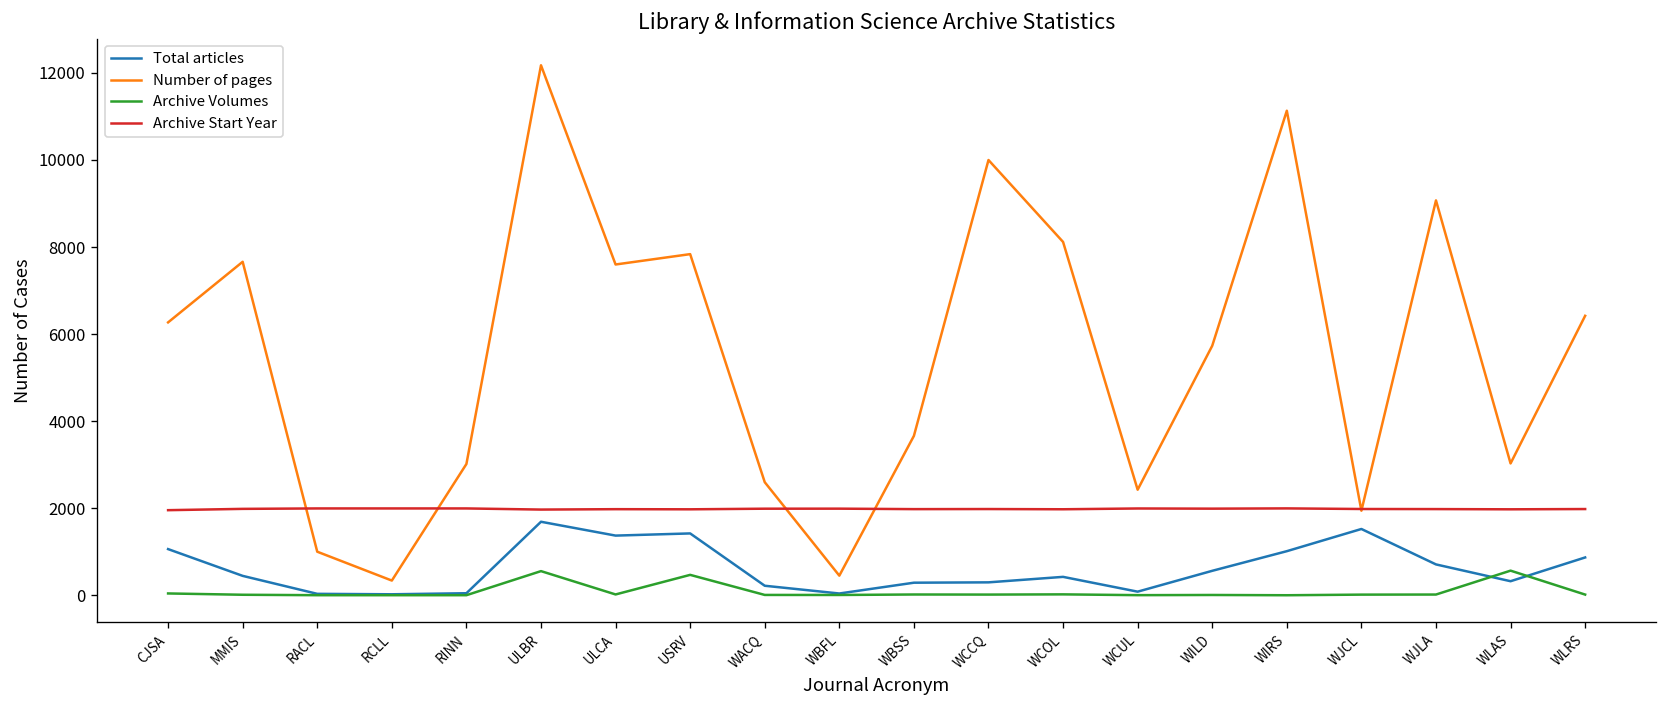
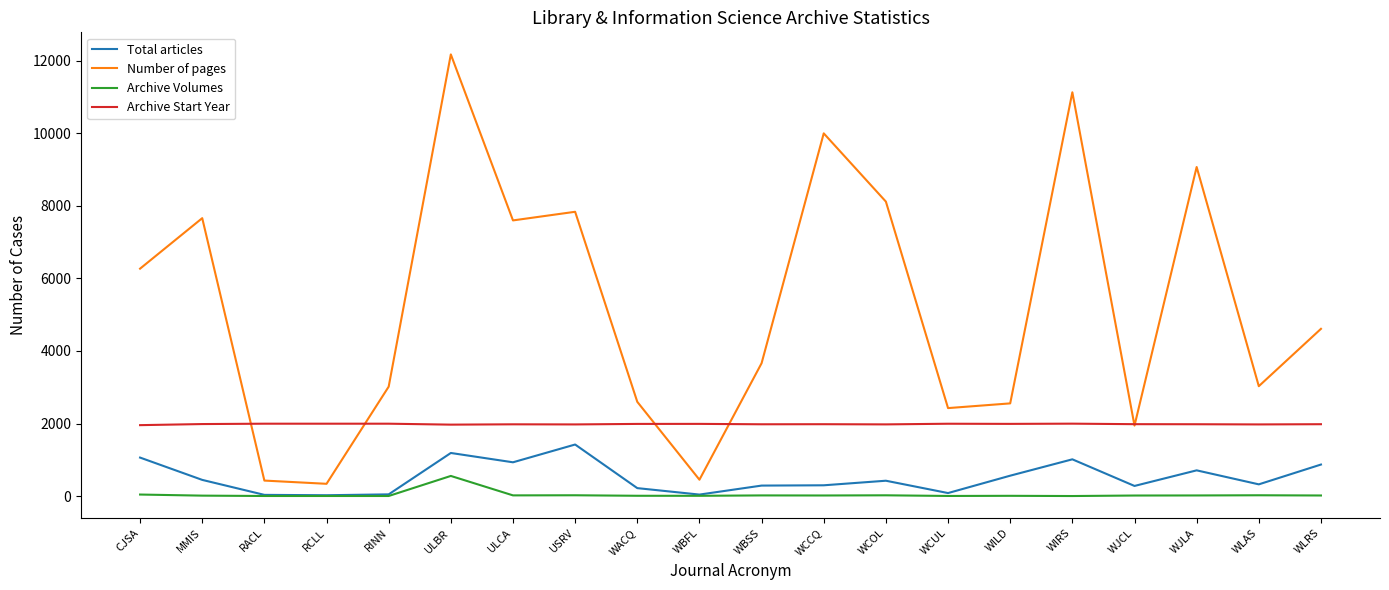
Number of pages, RACL: 1000 -> 400
Total articles, ULBR: 1700 -> 1200
Total articles, ULCA: 1400 -> 900
Archive Volumes, USRV: 500 -> 0
Number of pages, WILD: 5700 -> 2600
Total articles, WJCL: 1500 -> 300
Archive Volumes, WLAS: 600 -> 0
Number of pages, WLRS: 6400 -> 4600
